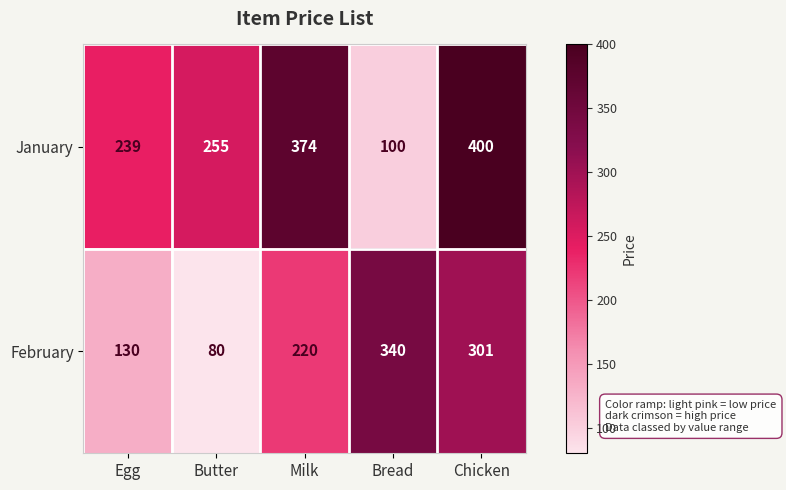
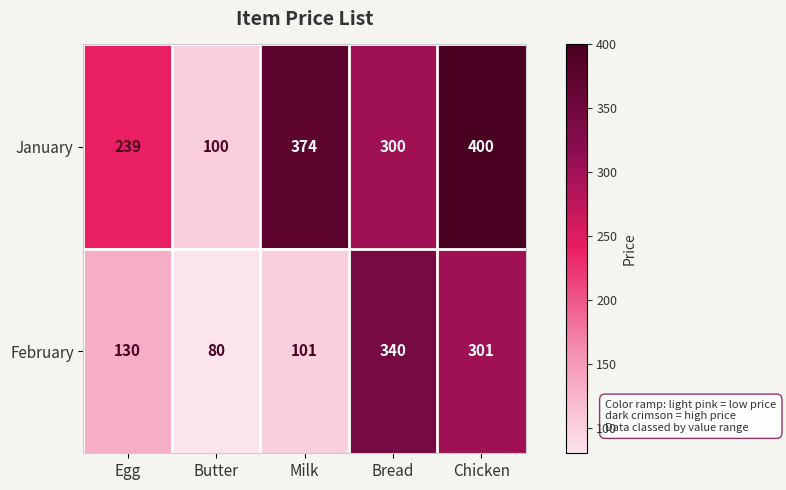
January, Butter: 255 -> 100
January, Bread: 100 -> 300
February, Milk: 220 -> 101
